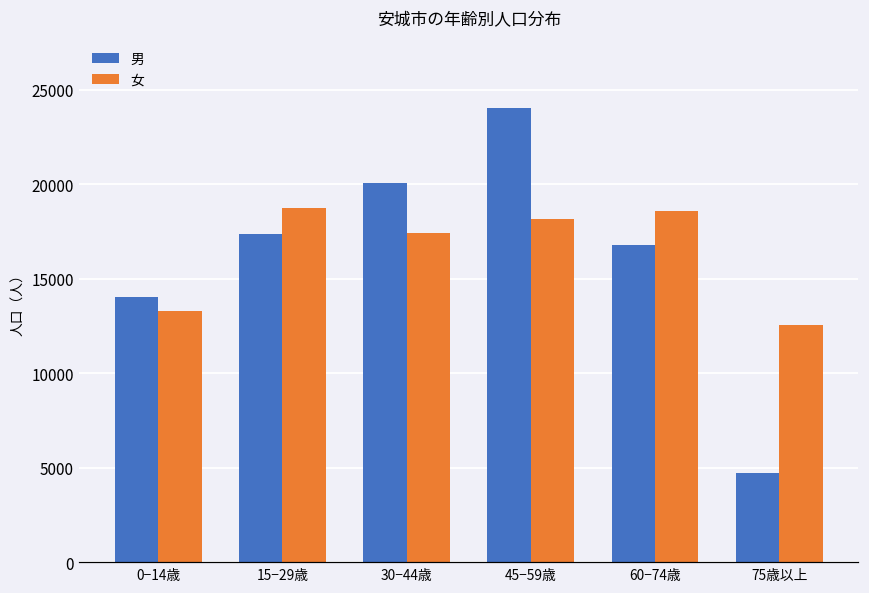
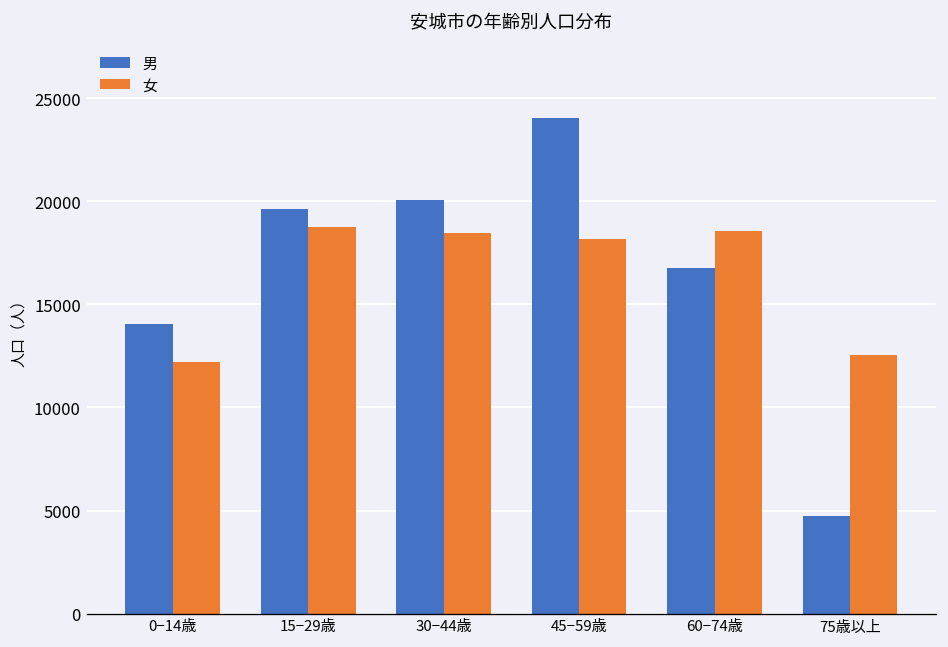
女, 0−14歳: 13300 -> 12200
男, 15−29歳: 17400 -> 19600
女, 30−44歳: 17400 -> 18500
